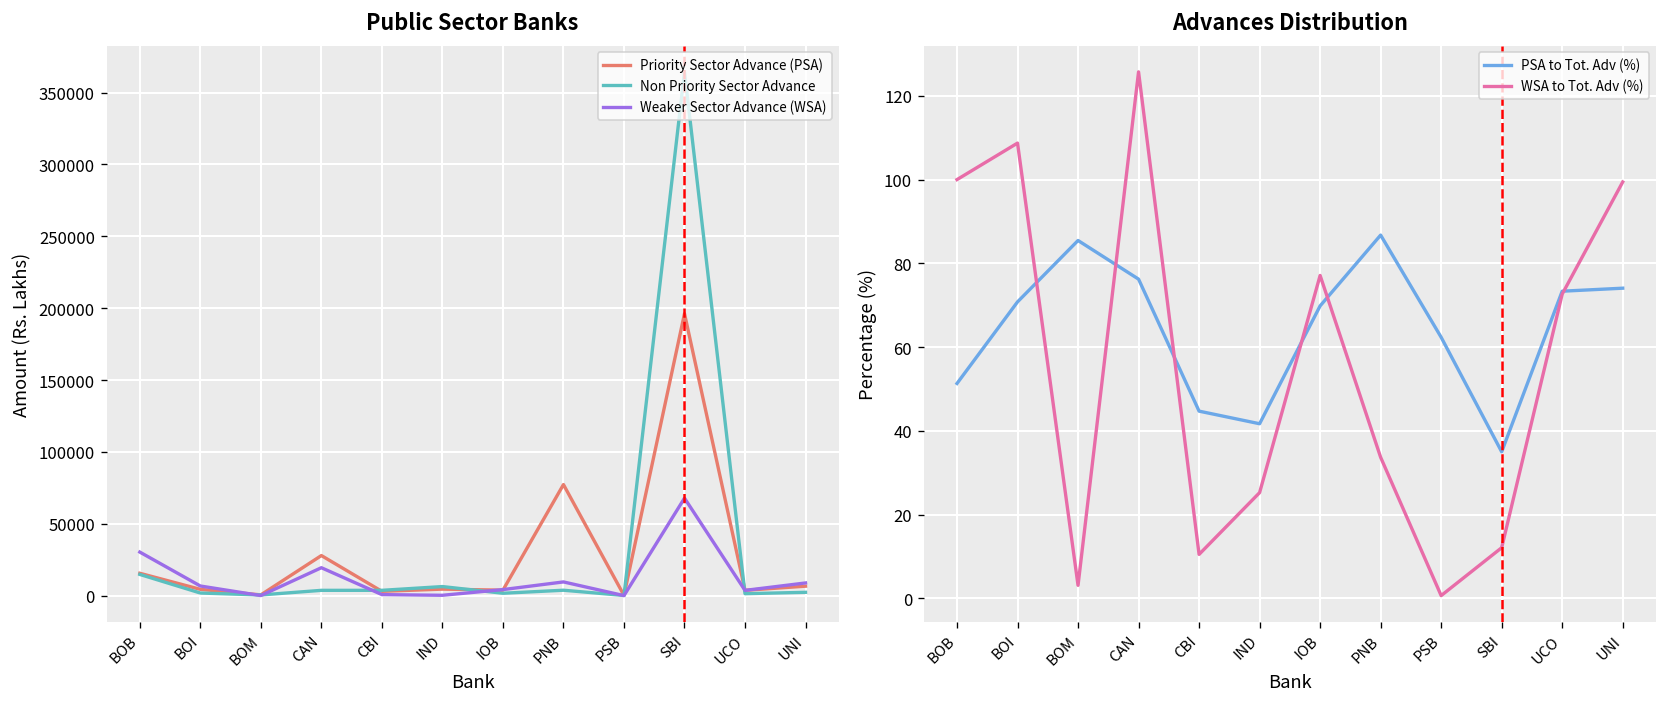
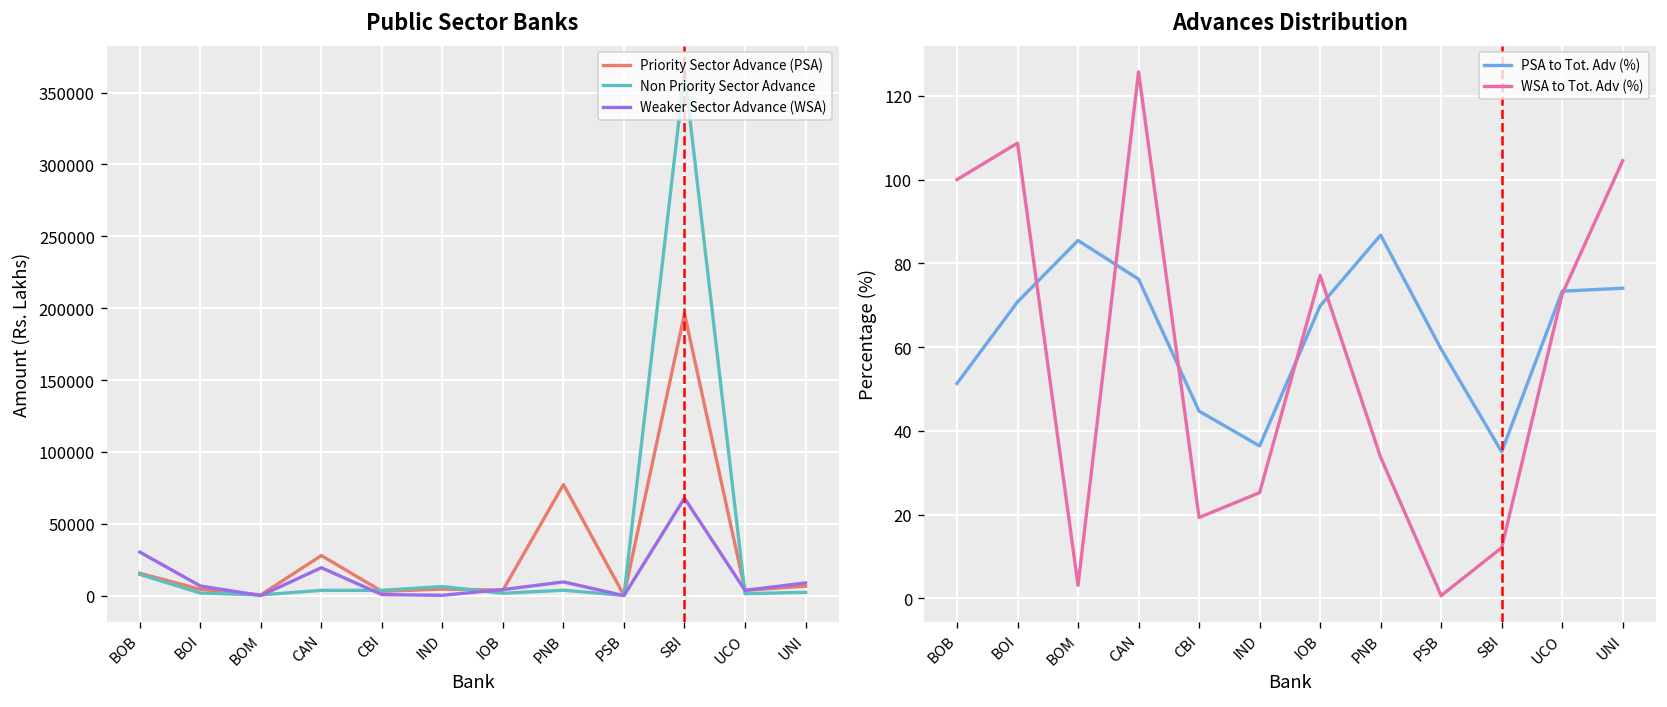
Advances Distribution, WSA to Tot. Adv (%), CBI: 11 -> 19
Advances Distribution, PSA to Tot. Adv (%), IND: 42 -> 36
Advances Distribution, PSA to Tot. Adv (%), PSB: 62 -> 60
Advances Distribution, WSA to Tot. Adv (%), UNI: 99 -> 105
